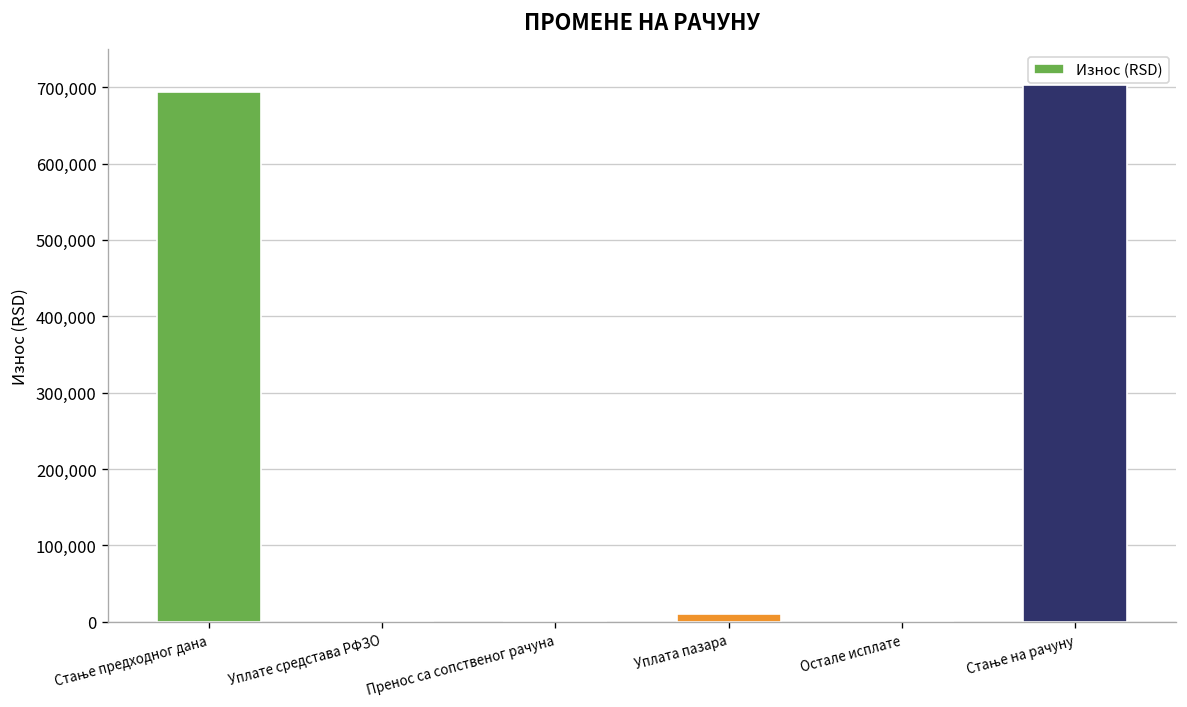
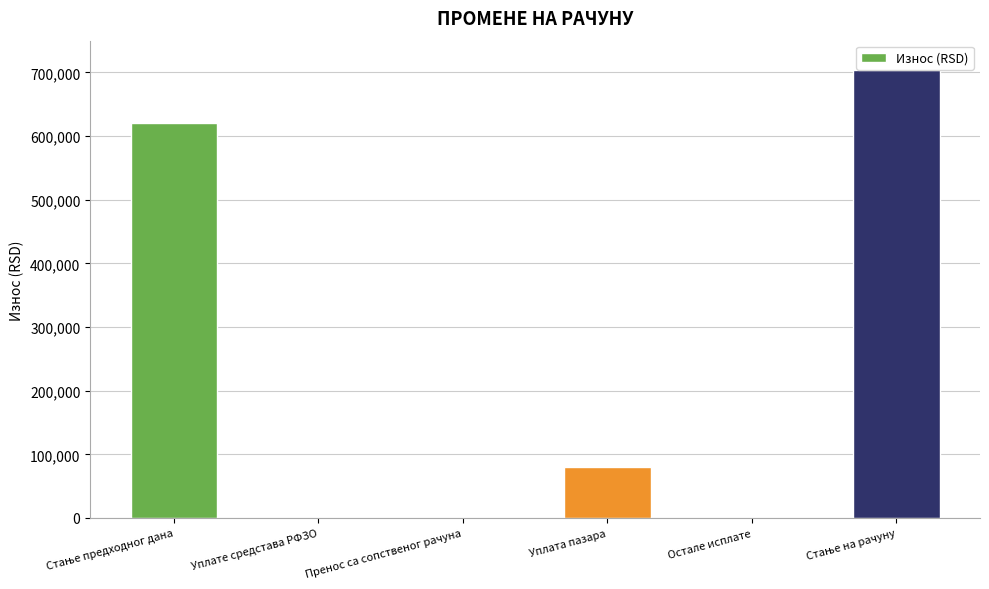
Стање предходног дана: 690,000 -> 620,000
Уплата пазара: 10,000 -> 80,000
